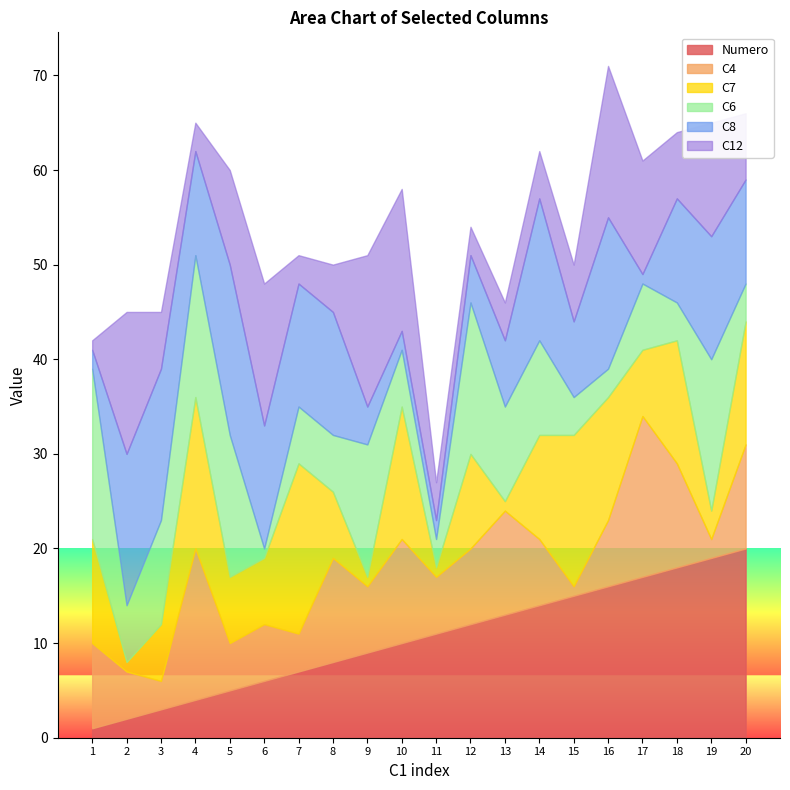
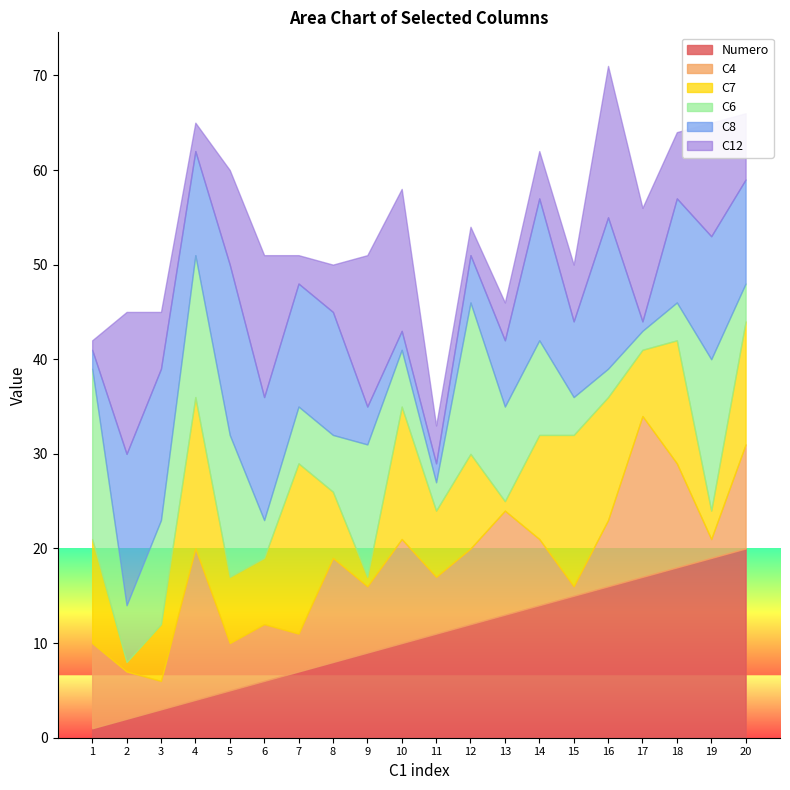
C6, 6: 1 -> 4
C7, 11: 1 -> 7
C6, 17: 7 -> 2
